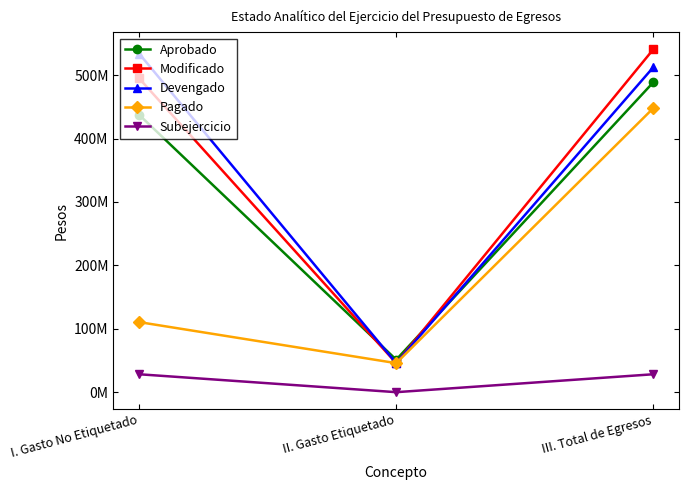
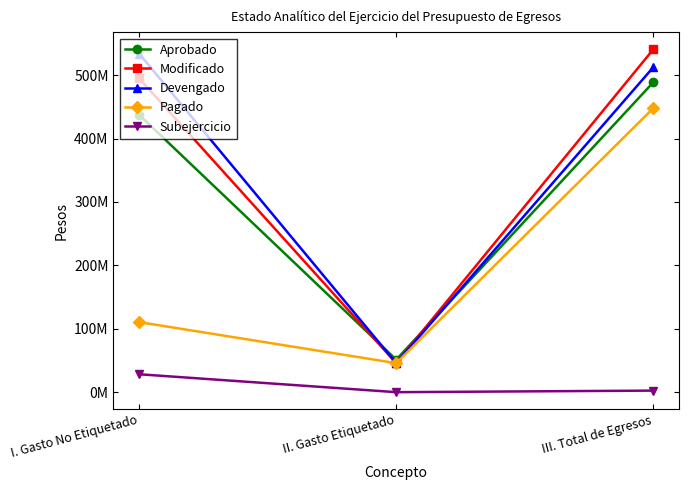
Subejercicio, III. Total de Egresos: 30000000 -> 0
